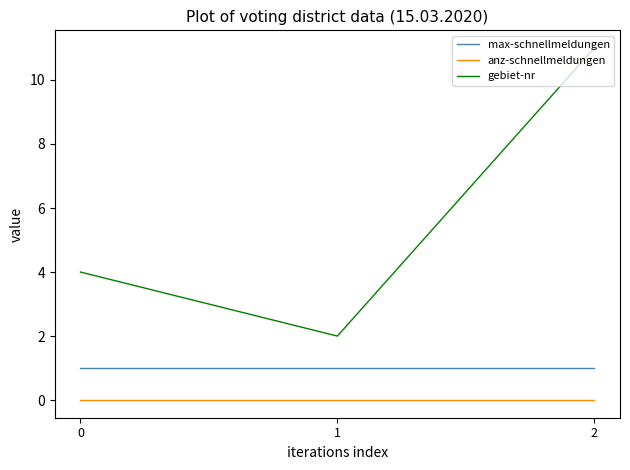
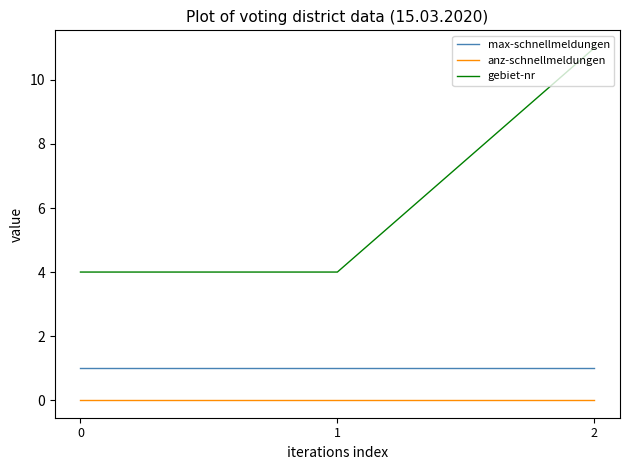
gebiet-nr, 1: 2 -> 4
